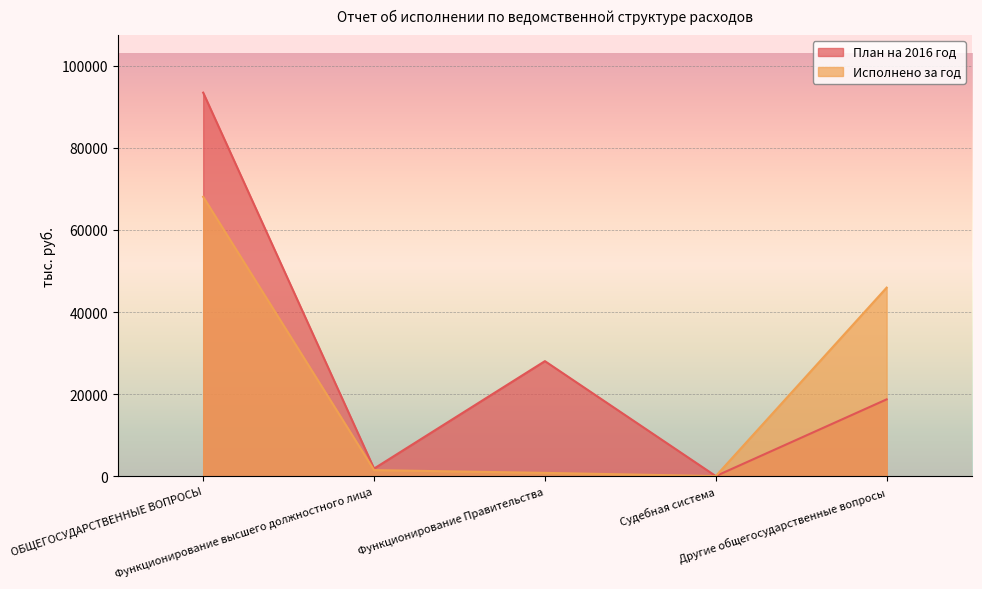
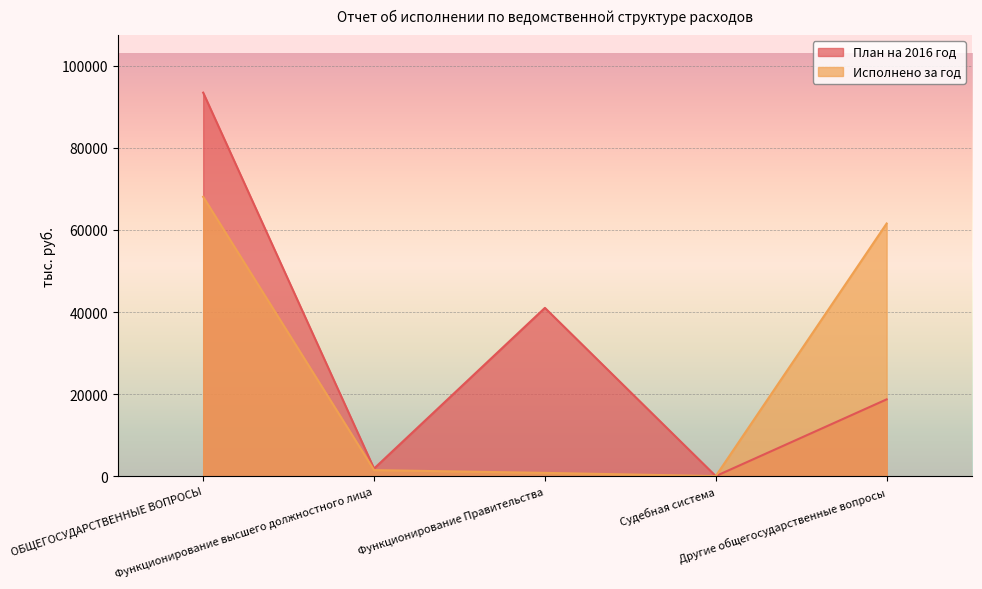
План на 2016 год, Функционирование Правительства: 28000 -> 41000
Исполнено за год, Другие общегосударственные вопросы: 46000 -> 62000
